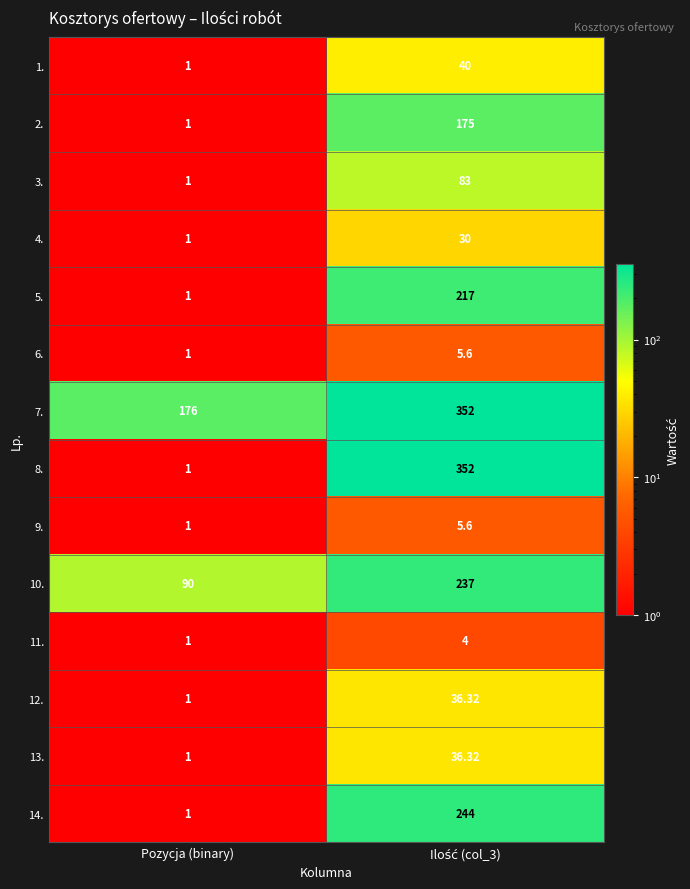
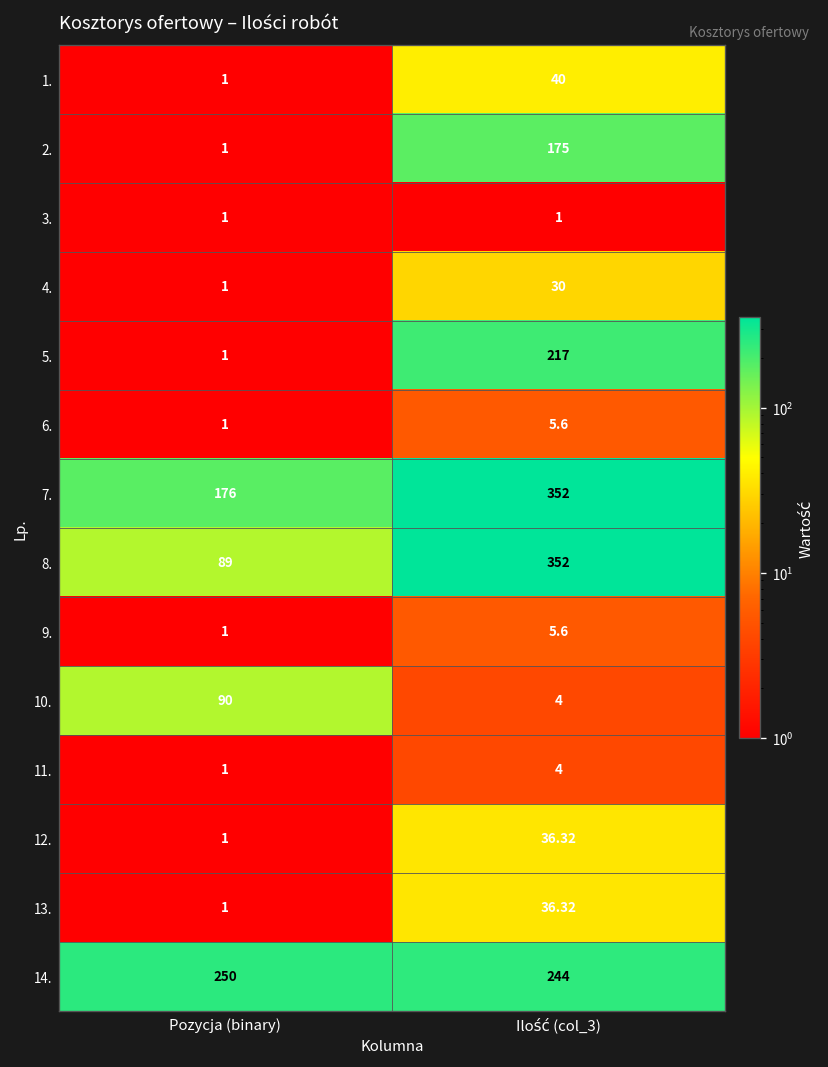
3., Ilość (col_3): 83 -> 1
8., Pozycja (binary): 1 -> 89
10., Ilość (col_3): 237 -> 4
14., Pozycja (binary): 1 -> 250
